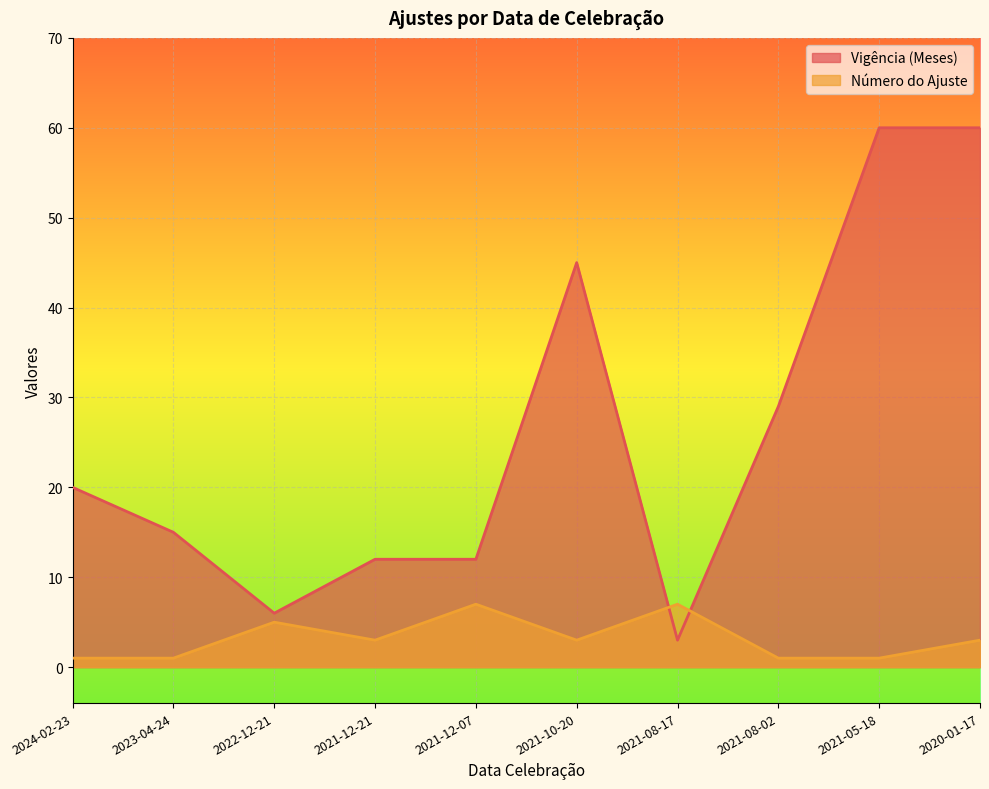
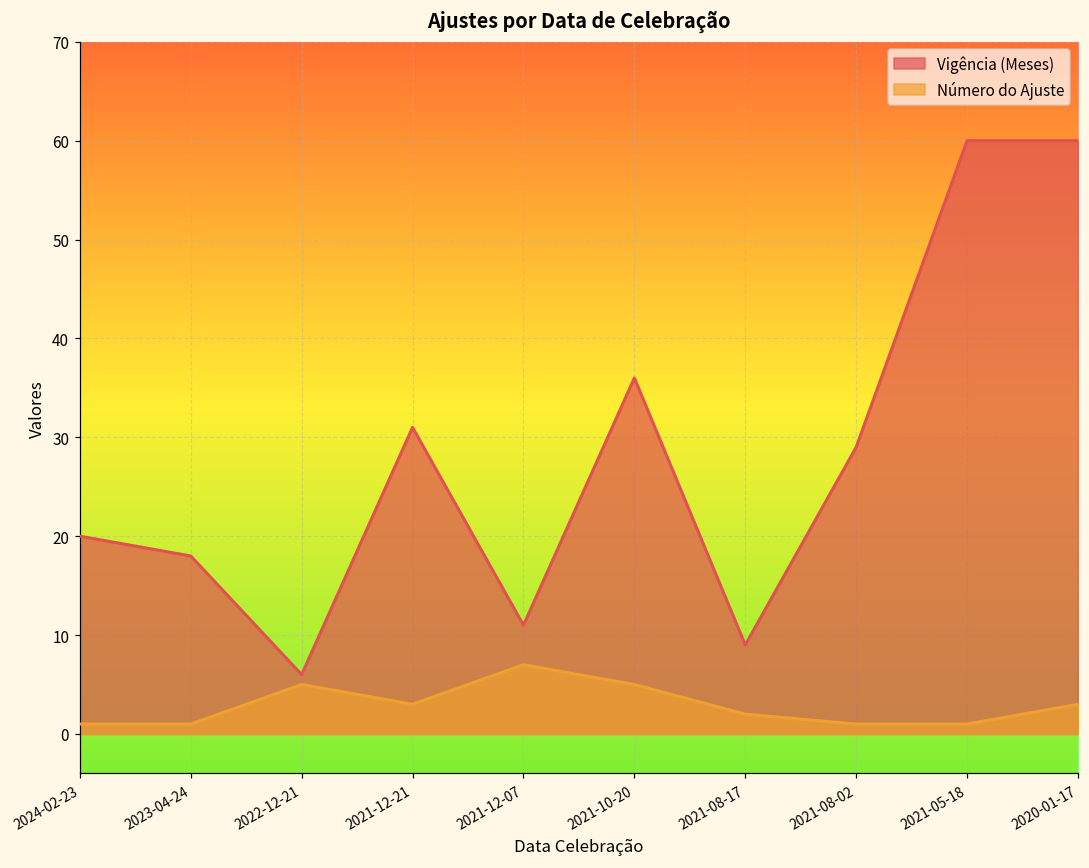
Vigência (Meses), 2023-04-24: 15 -> 18
Vigência (Meses), 2021-12-21: 12 -> 31
Vigência (Meses), 2021-12-07: 12 -> 11
Vigência (Meses), 2021-10-20: 45 -> 36
Número do Ajuste, 2021-10-20: 3 -> 5
Vigência (Meses), 2021-08-17: 3 -> 9
Número do Ajuste, 2021-08-17: 7 -> 2
